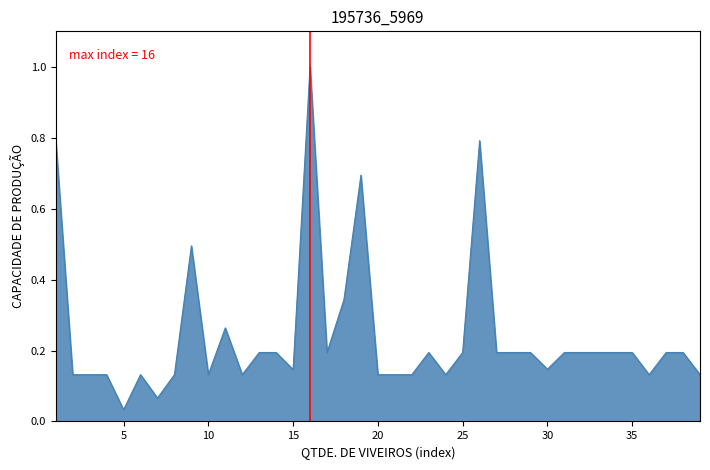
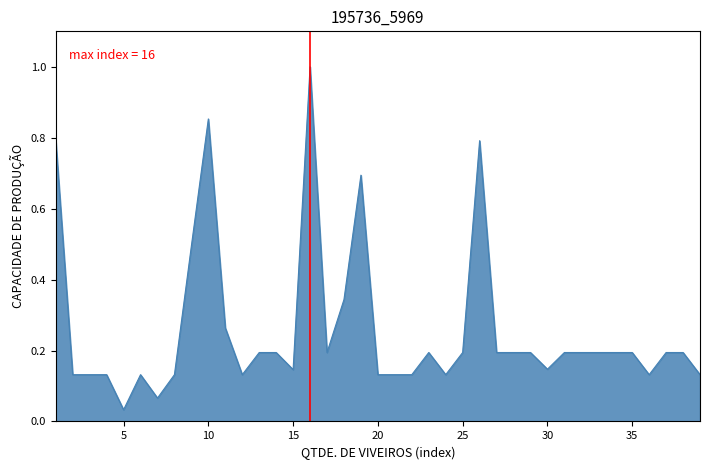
10: 0.13 -> 0.85
